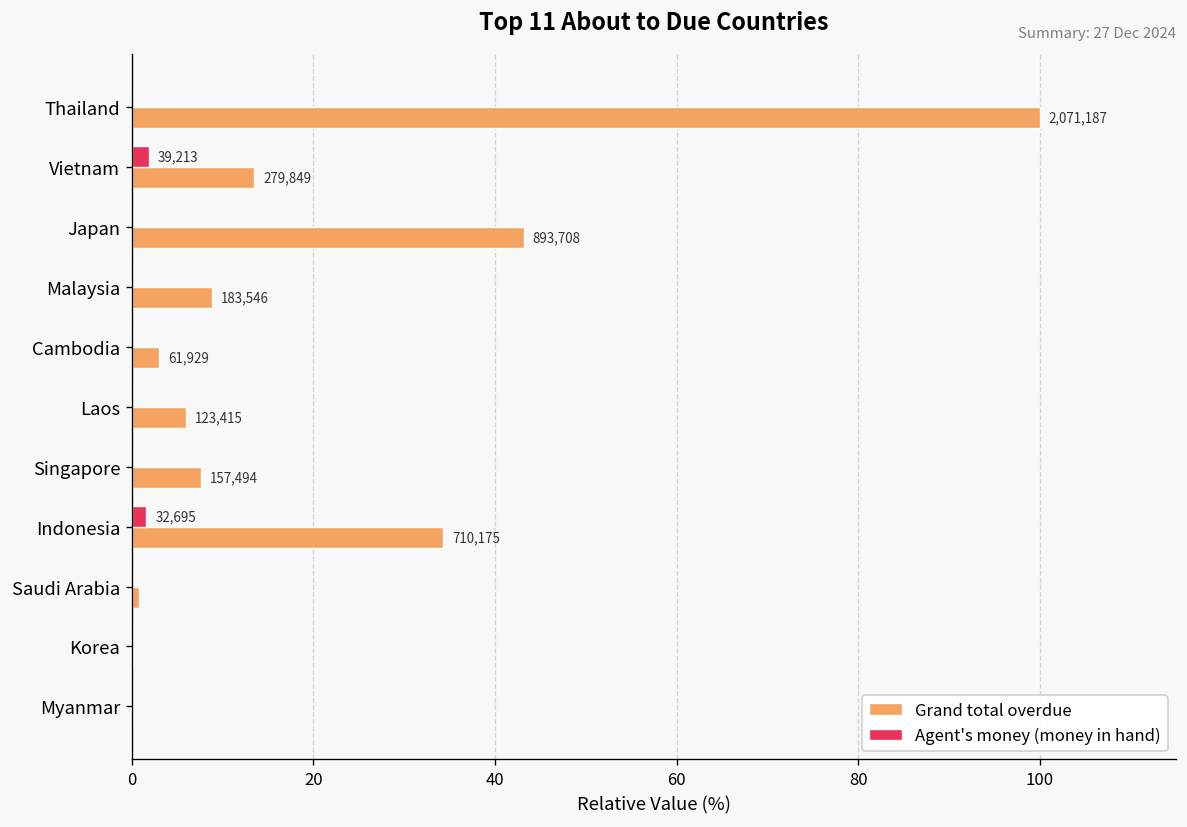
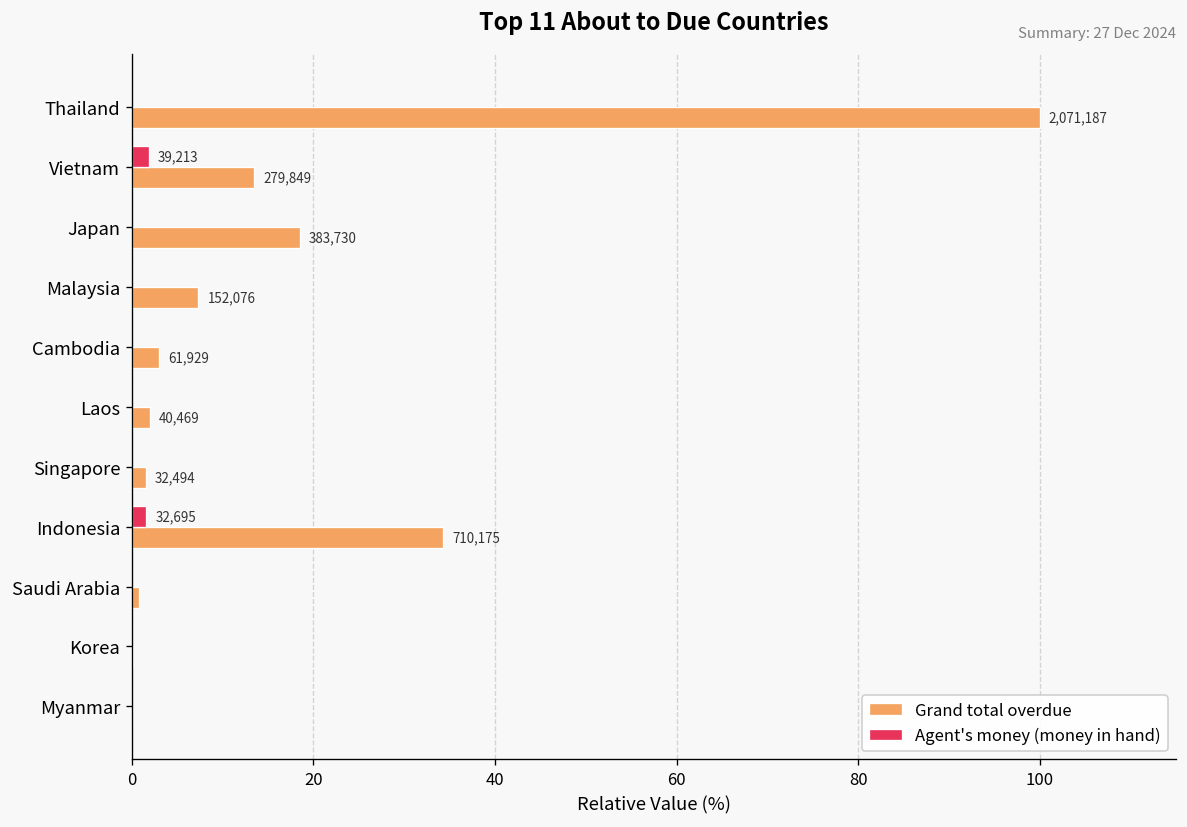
Grand total overdue, Japan: 893,708 -> 383,730
Grand total overdue, Malaysia: 183,546 -> 152,076
Grand total overdue, Laos: 123,415 -> 40,469
Grand total overdue, Singapore: 157,494 -> 32,494
